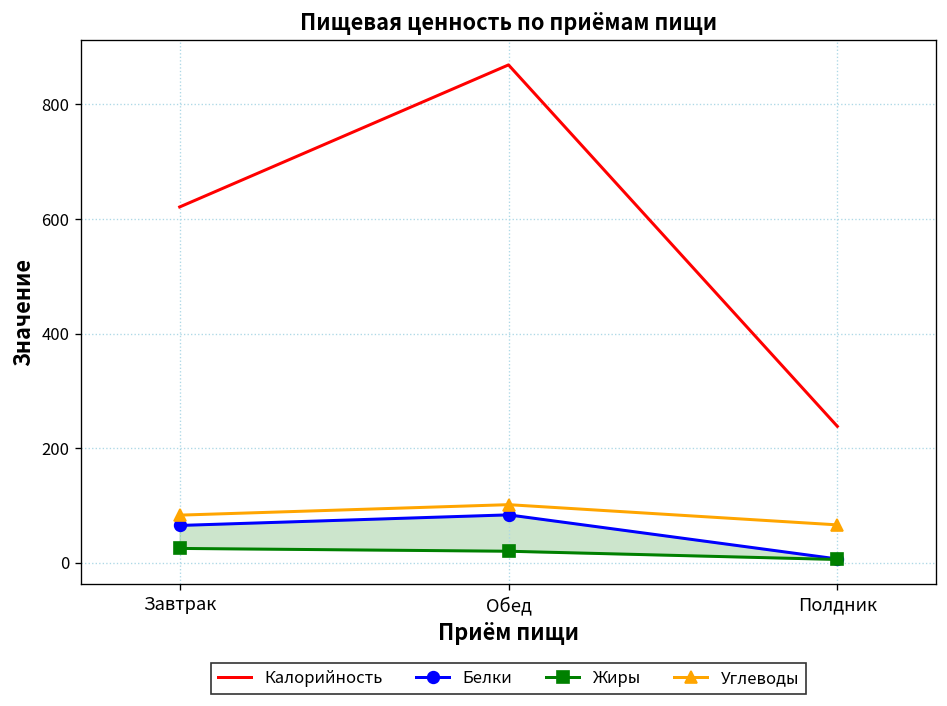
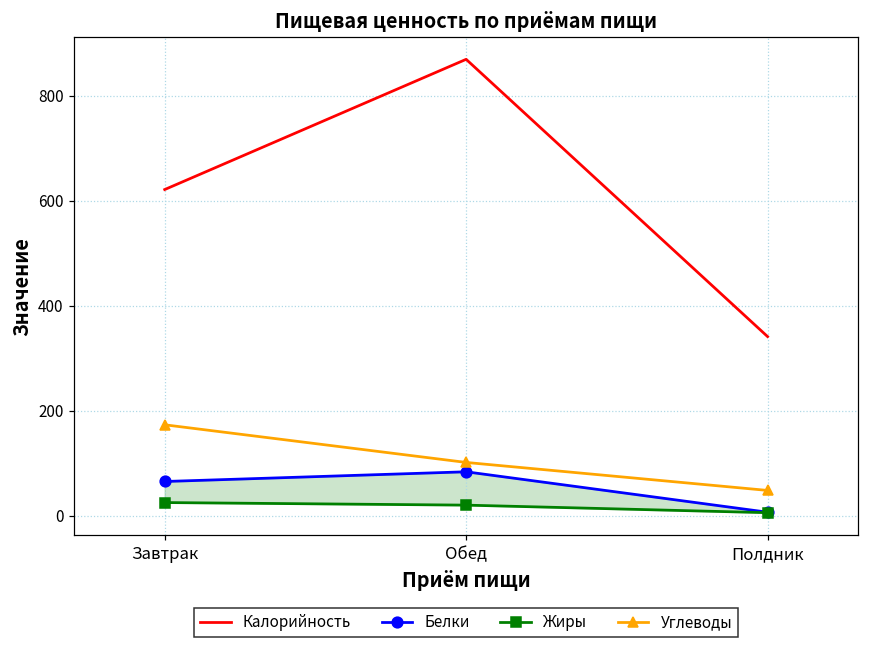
Углеводы, Завтрак: 80 -> 170
Калорийность, Полдник: 240 -> 340
Углеводы, Полдник: 70 -> 50
